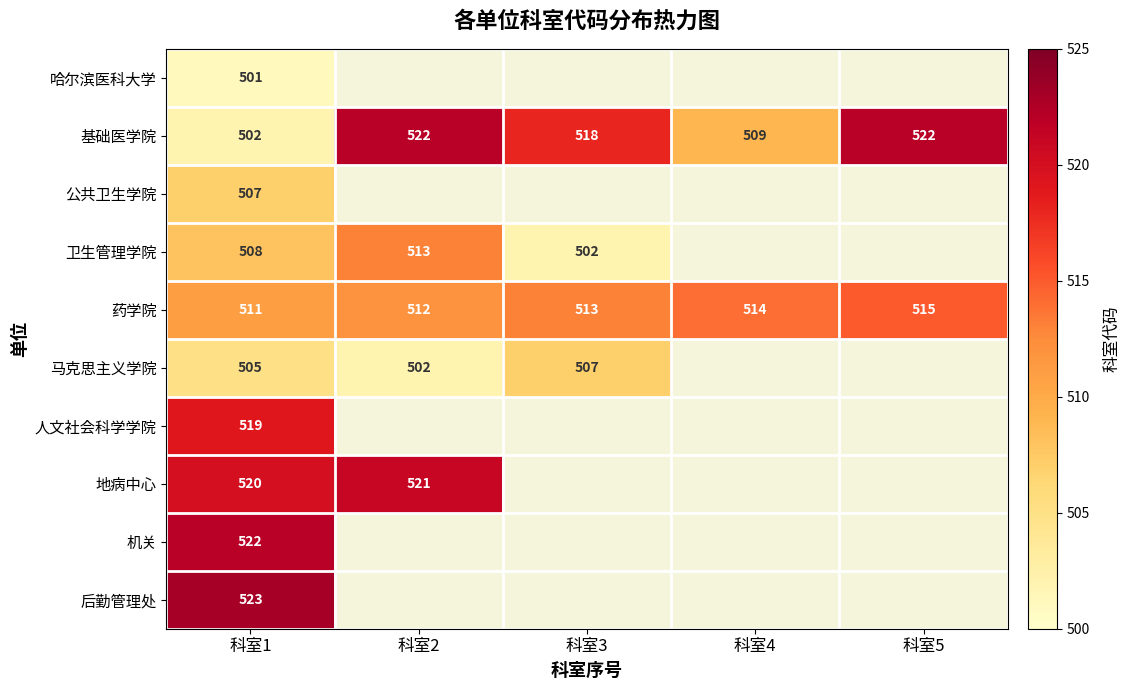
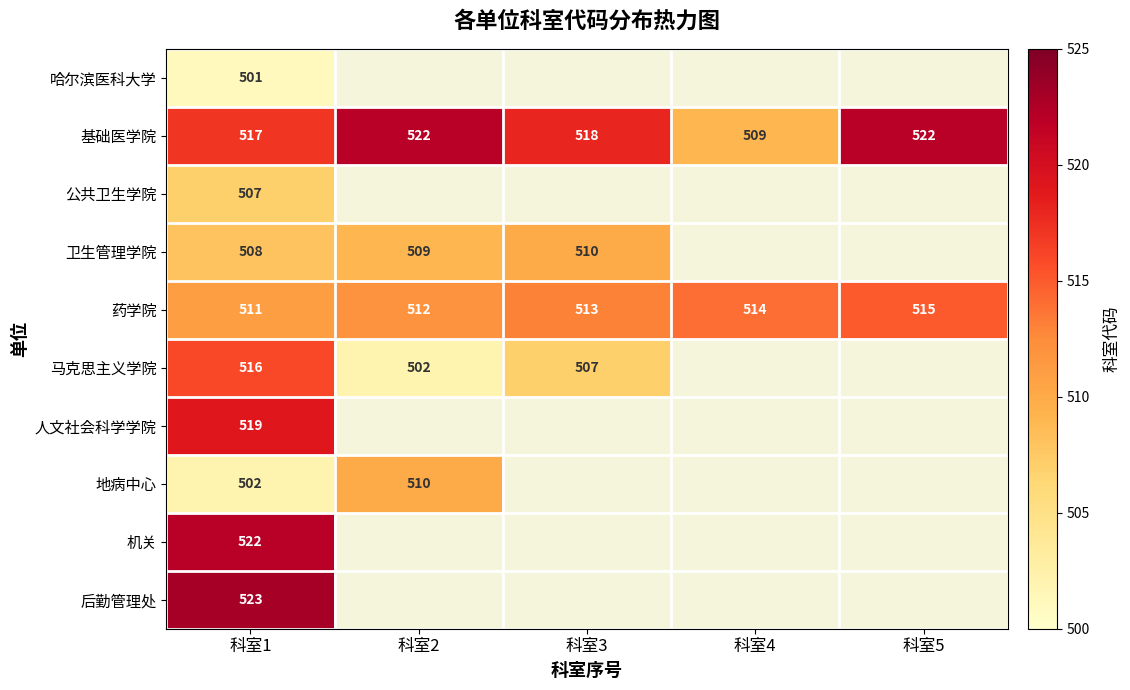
基础医学院, 科室1: 502 -> 517
卫生管理学院, 科室2: 513 -> 509
卫生管理学院, 科室3: 502 -> 510
马克思主义学院, 科室1: 505 -> 516
地病中心, 科室1: 520 -> 502
地病中心, 科室2: 521 -> 510
